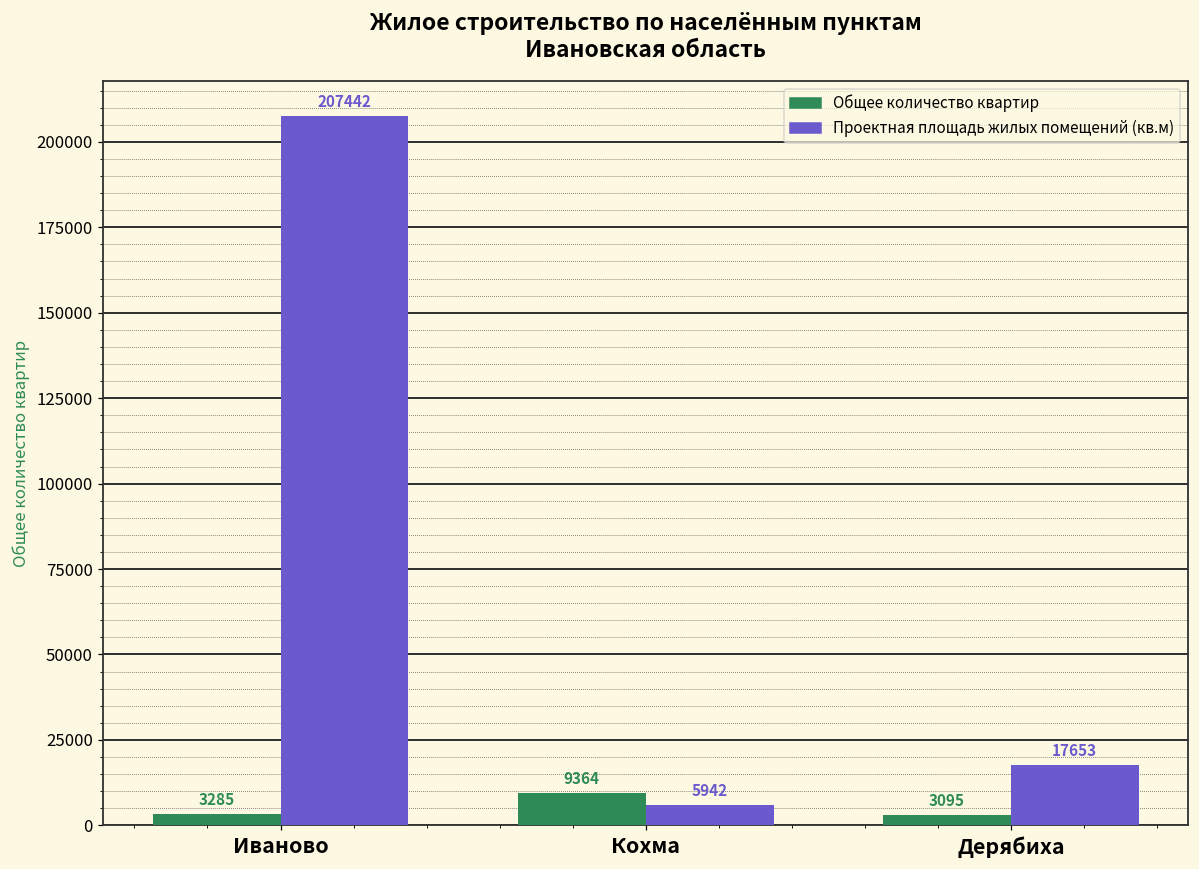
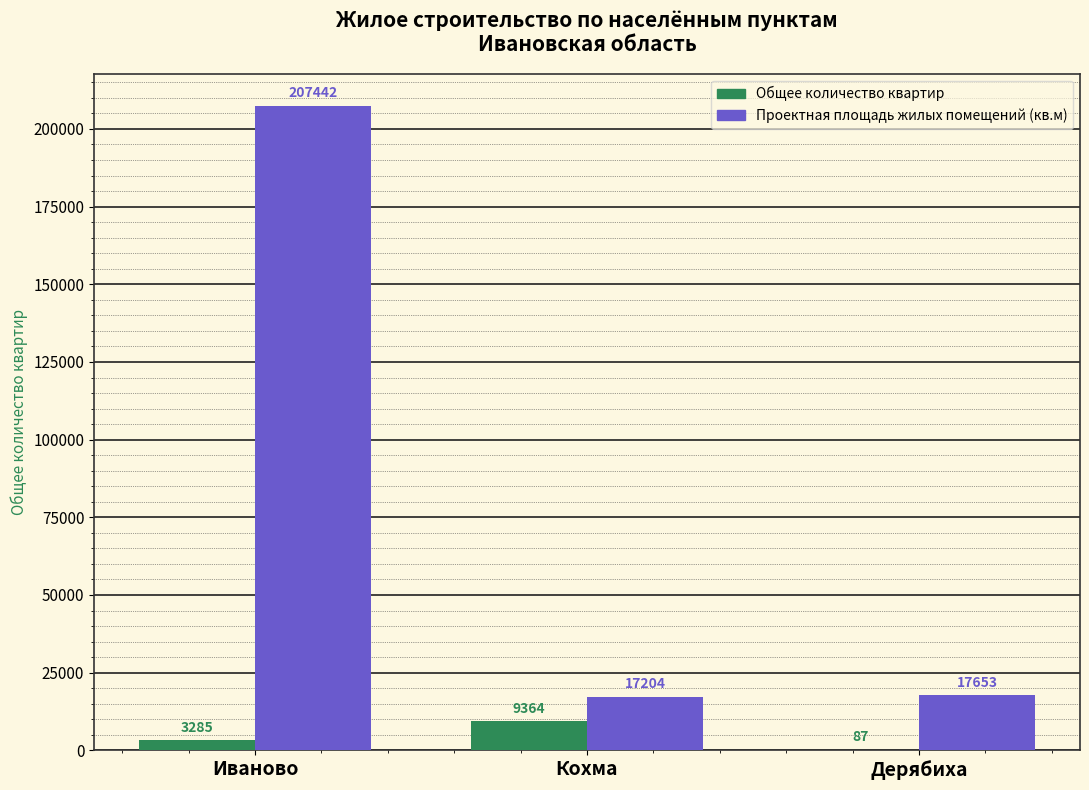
Проектная площадь жилых помещений (кв.м), Кохма: 5942 -> 17204
Общее количество квартир, Дерябиха: 3095 -> 87
